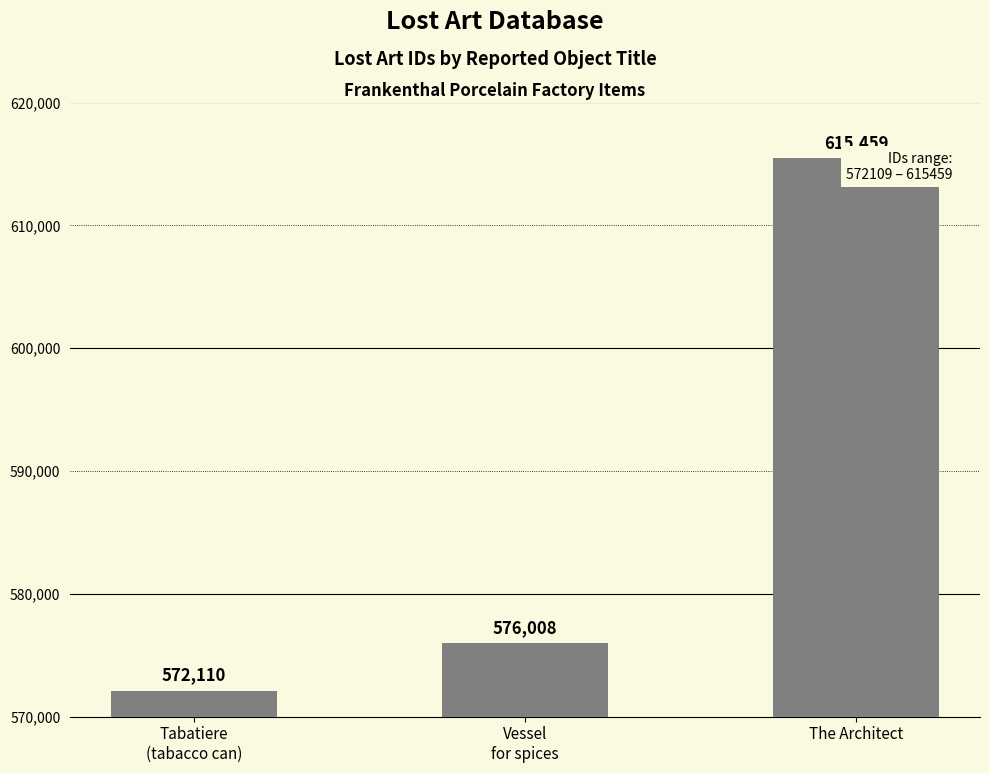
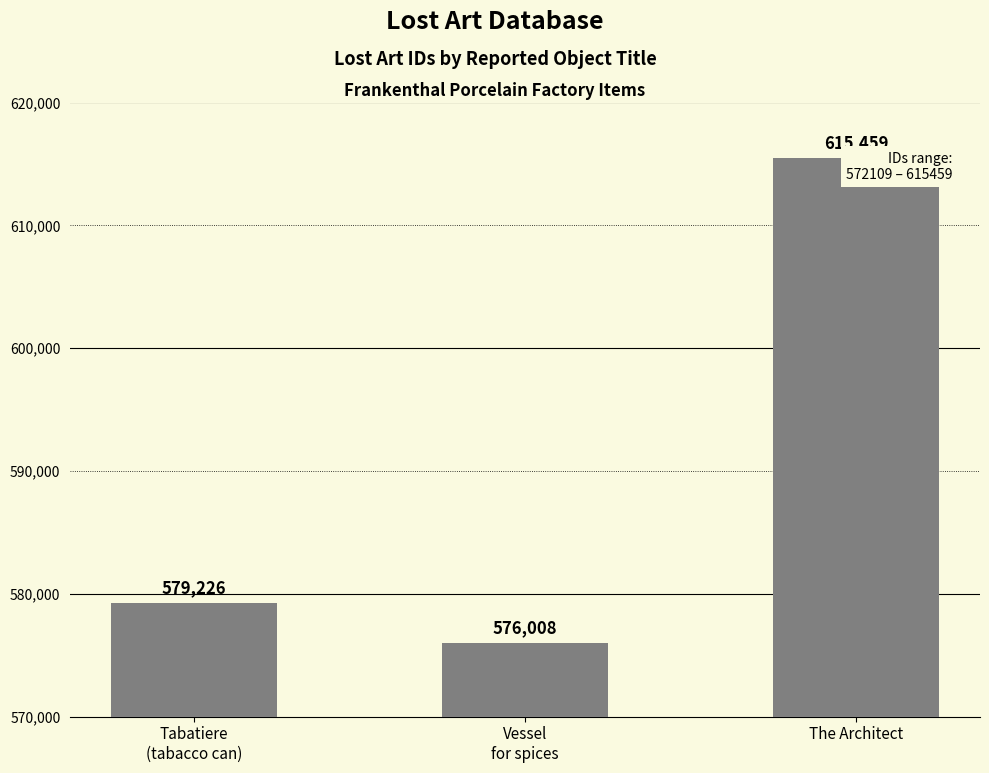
Tabatiere (tabacco can): 572,110 -> 579,226
